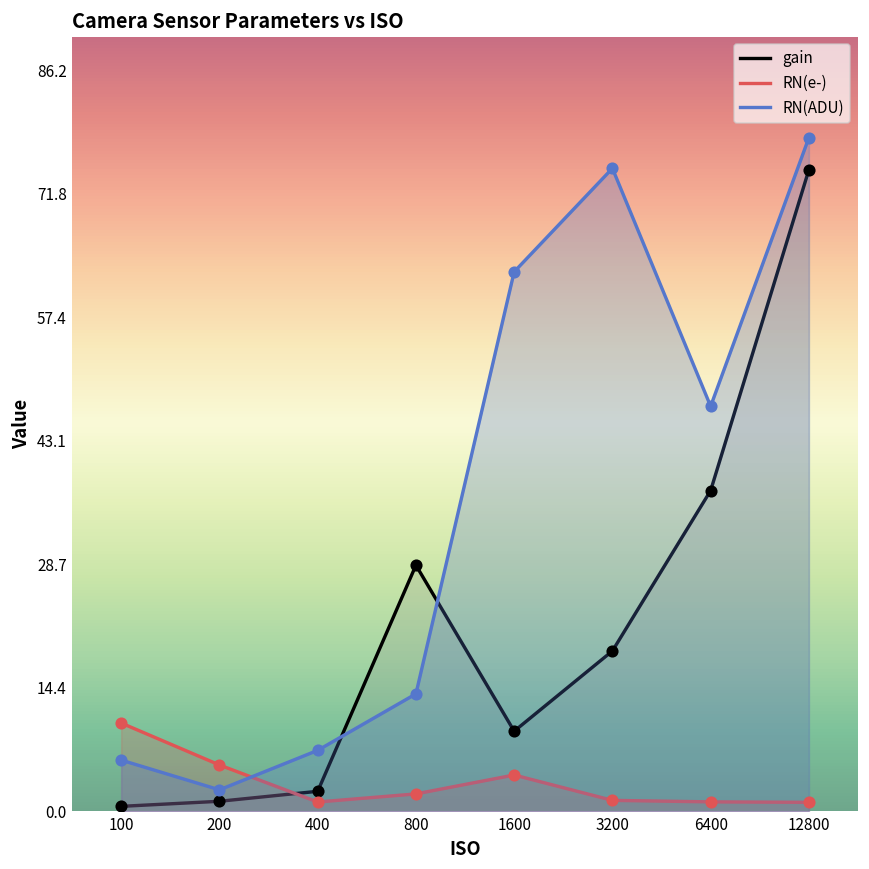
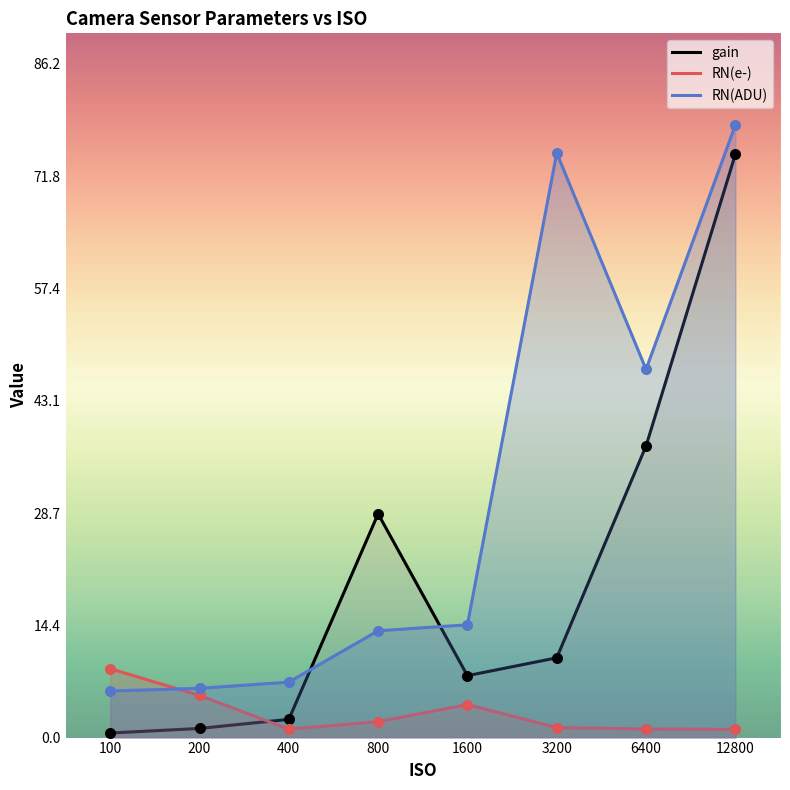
RN(e-), 100: 10 -> 9
RN(ADU), 200: 3 -> 6
gain, 1600: 9 -> 8
RN(ADU), 1600: 63 -> 14
gain, 3200: 19 -> 10
